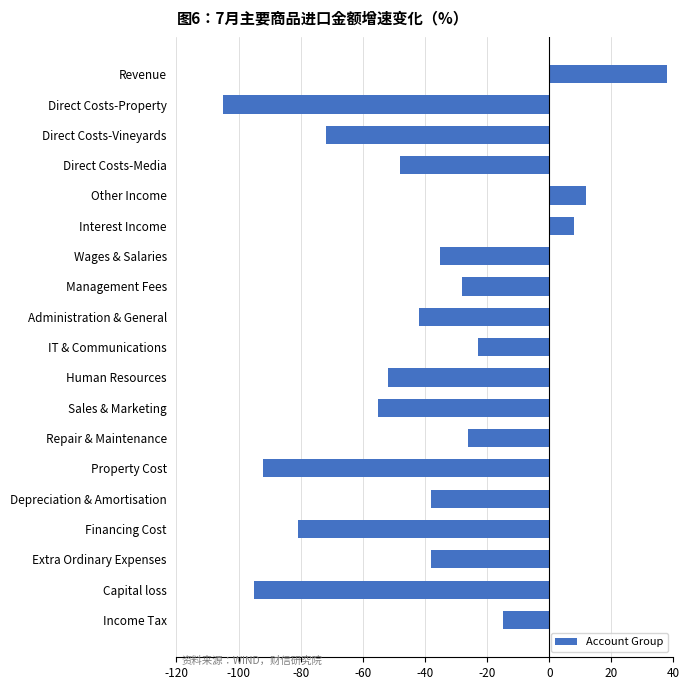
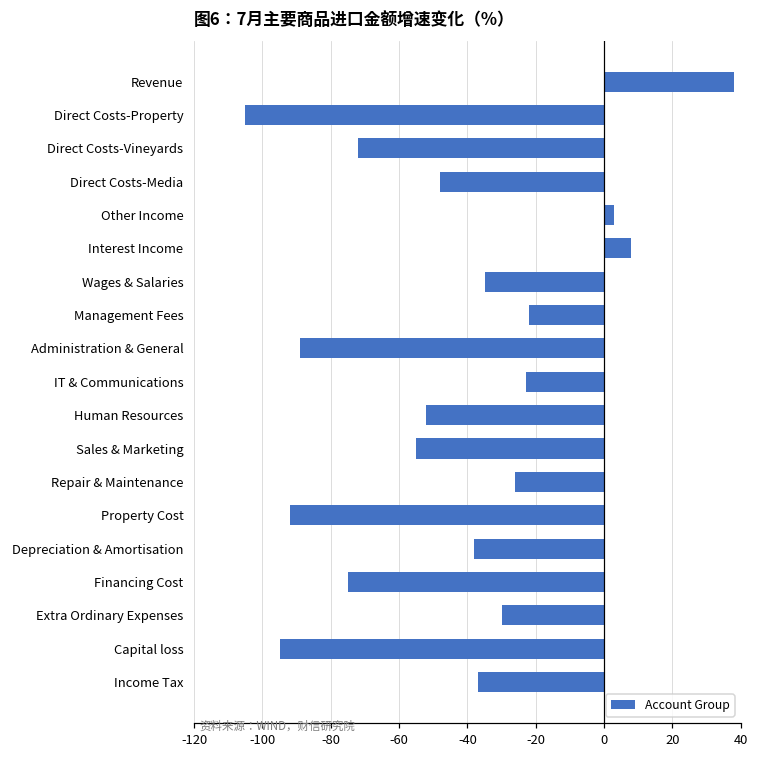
Other Income: 12 -> 3
Management Fees: -28 -> -22
Administration & General: -42 -> -89
Financing Cost: -81 -> -75
Extra Ordinary Expenses: -38 -> -30
Income Tax: -15 -> -37
